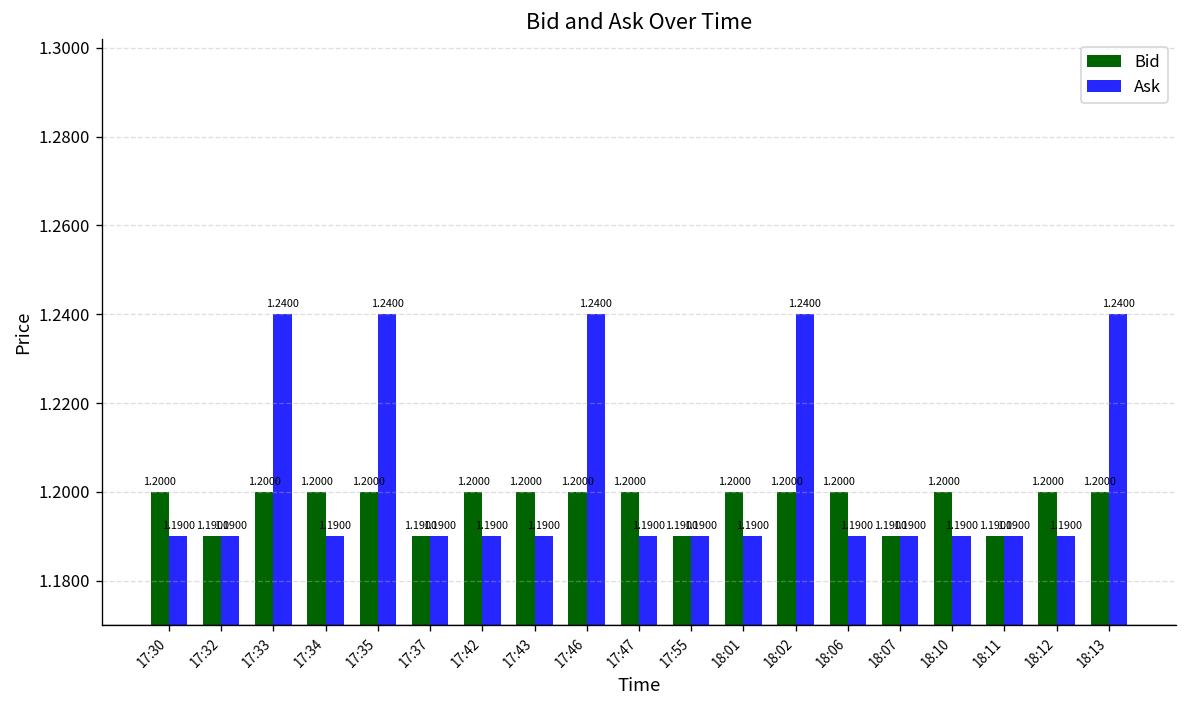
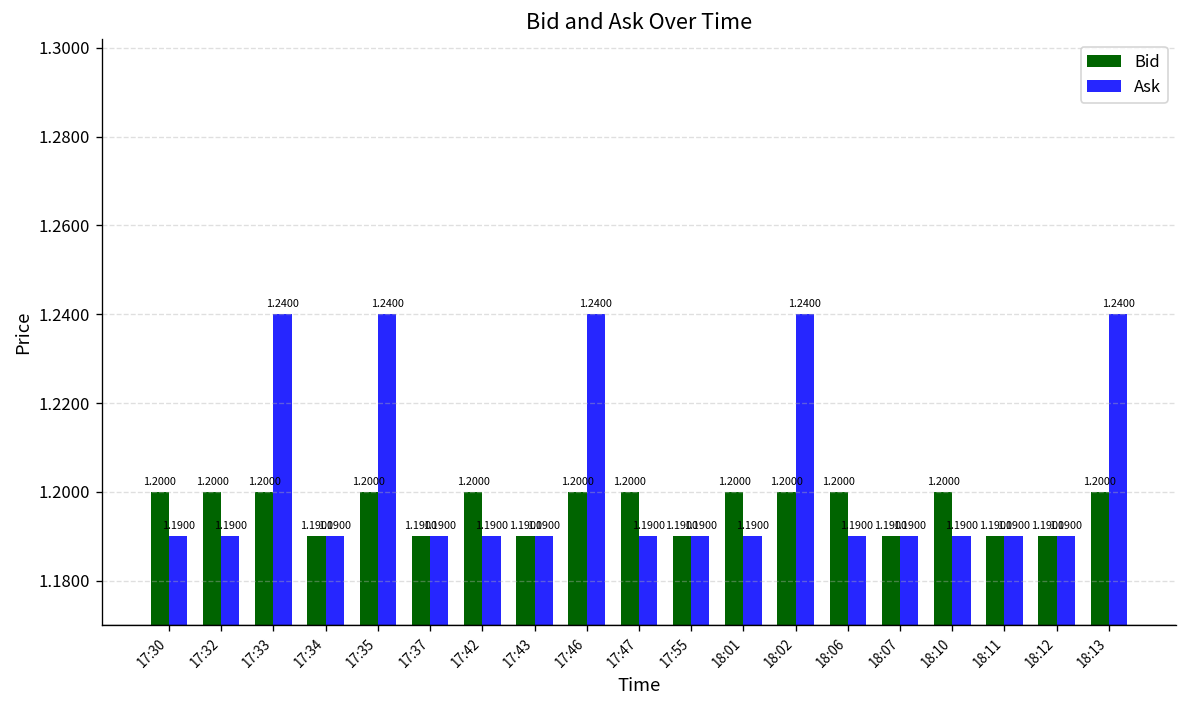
Bid, 17:32: 1.1900 -> 1.2000
Bid, 17:34: 1.2000 -> 1.1900
Bid, 17:43: 1.2000 -> 1.1900
Bid, 18:12: 1.2000 -> 1.1900
